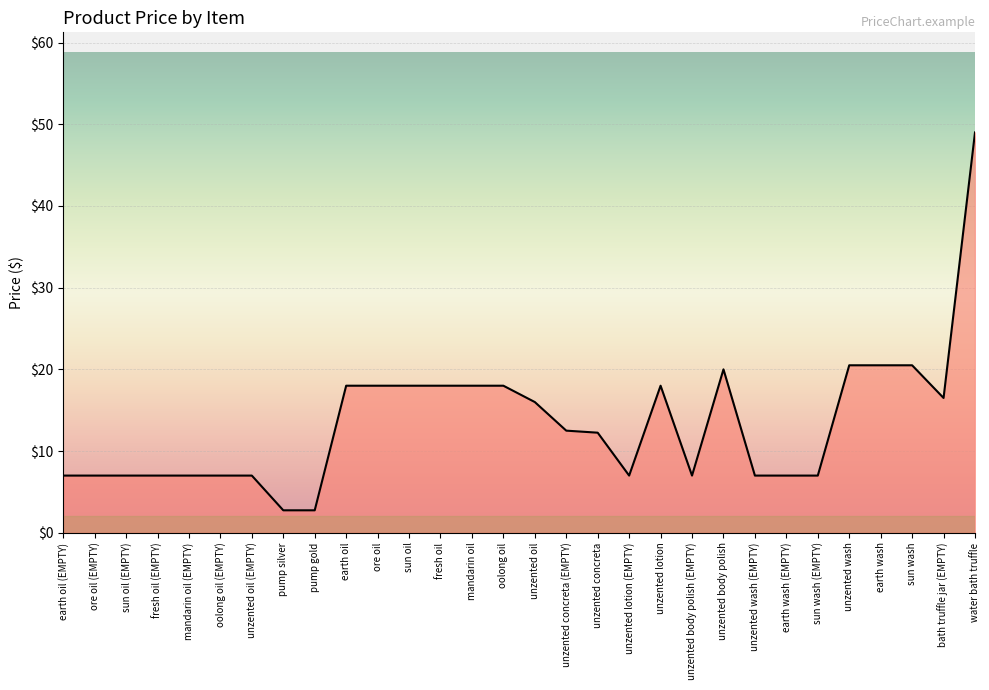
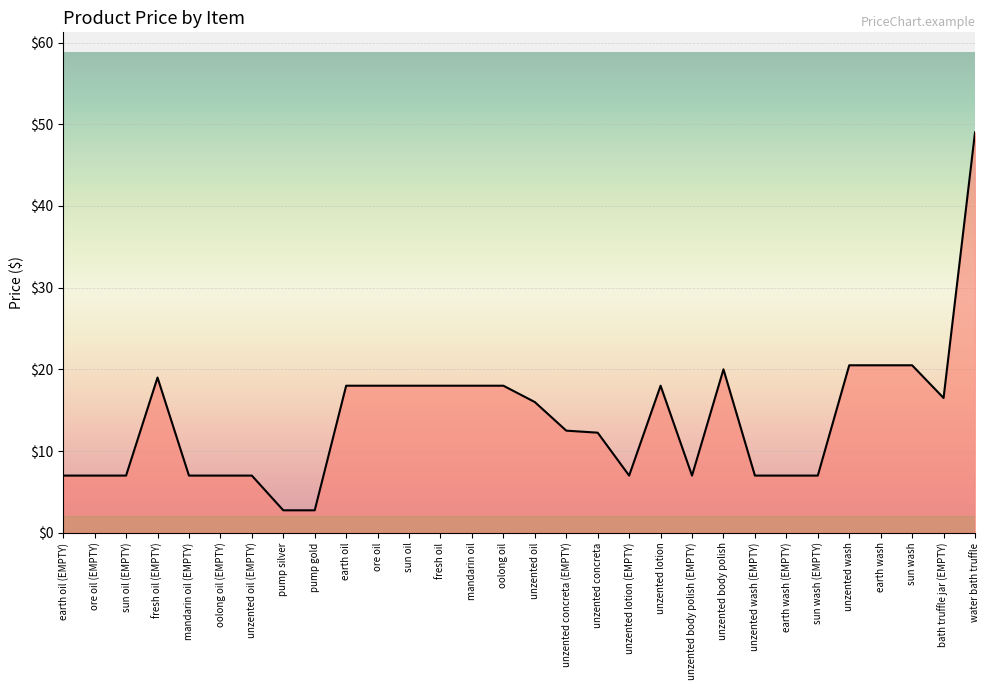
fresh oil (EMPTY): $7 -> $19
